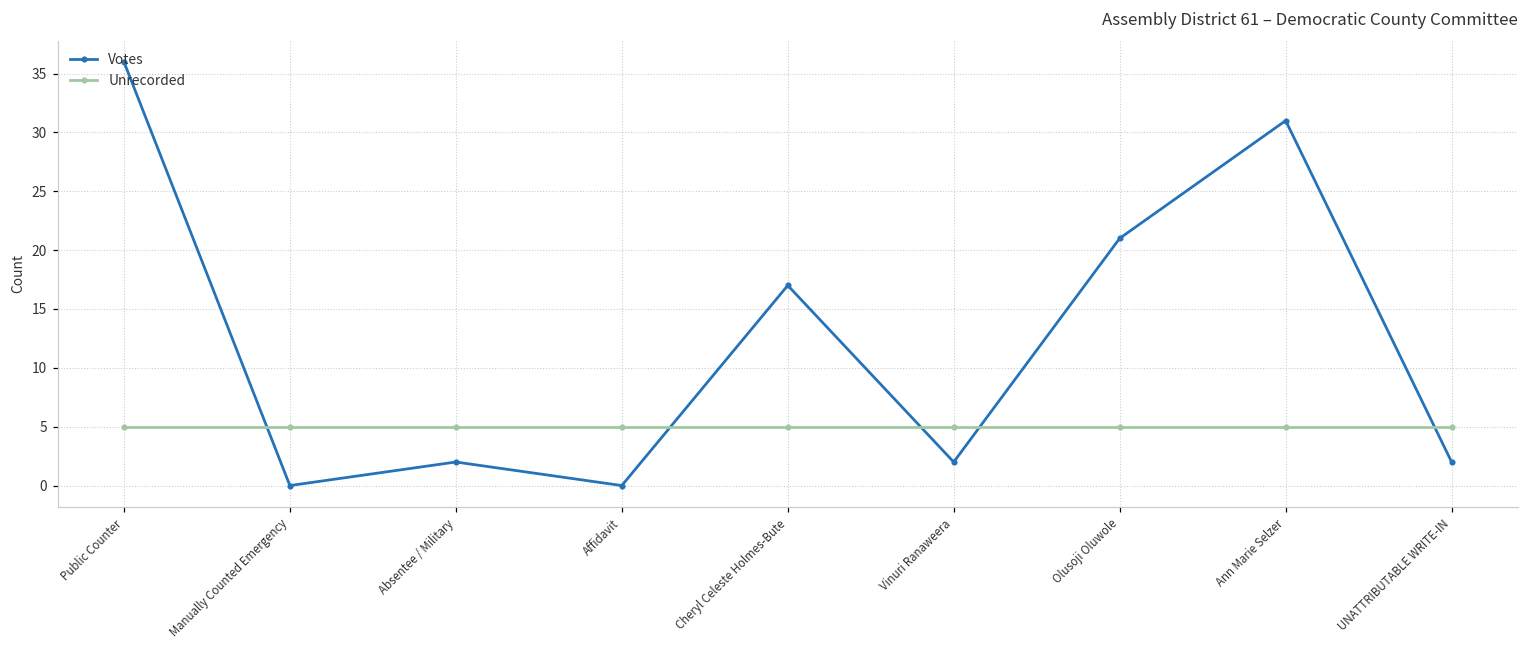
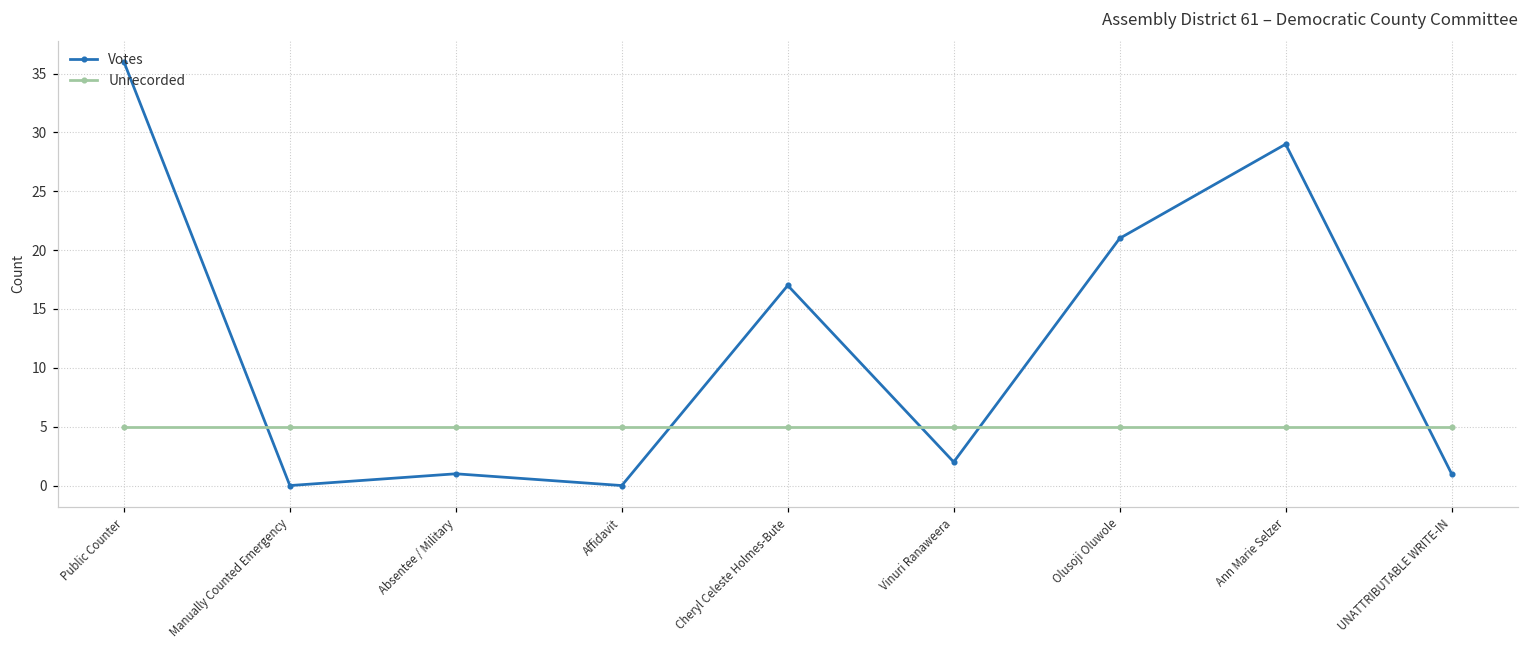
Votes, Absentee / Military: 2 -> 1
Votes, Ann Marie Selzer: 31 -> 29
Votes, UNATTRIBUTABLE WRITE-IN: 2 -> 1
